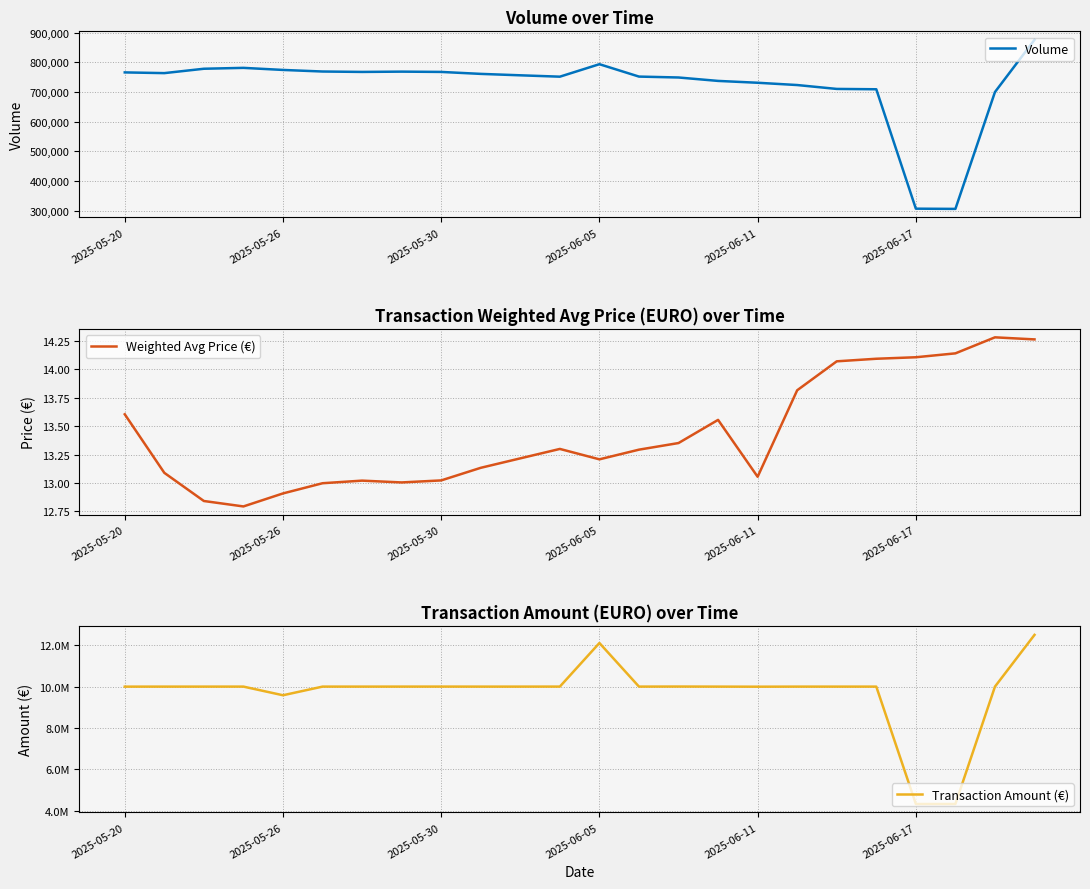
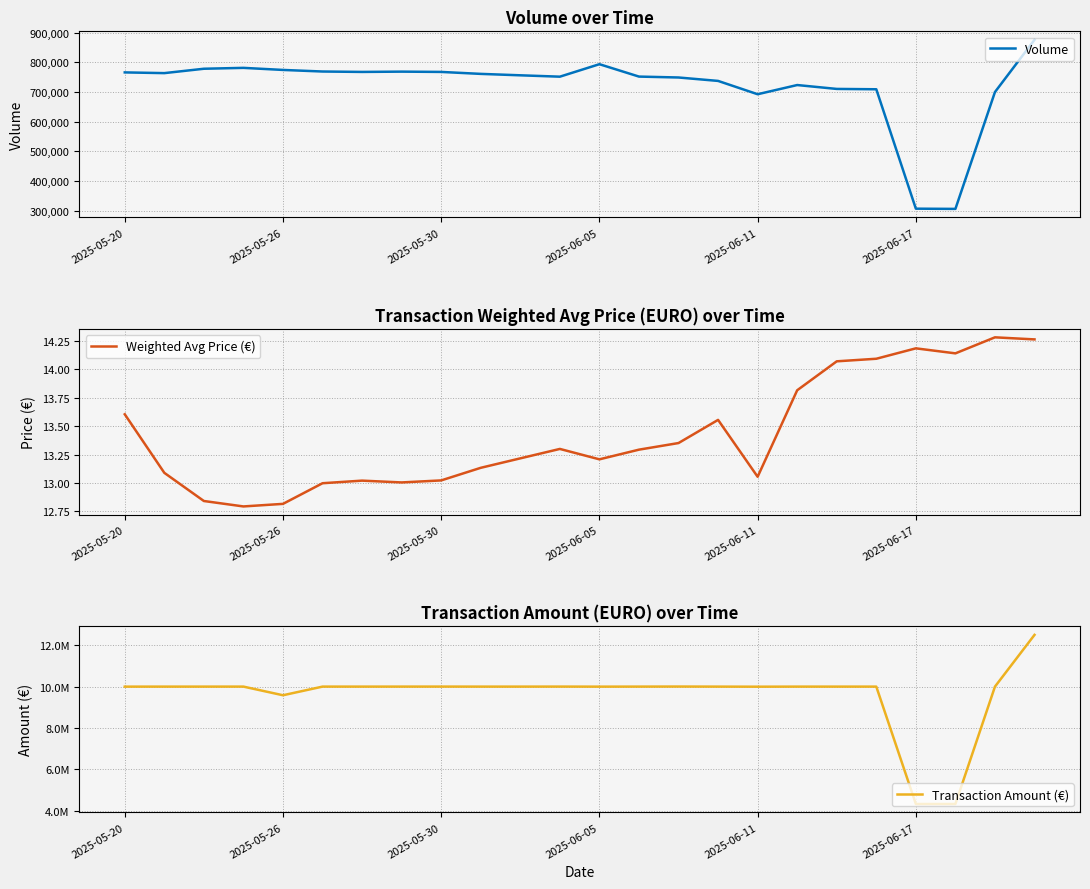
Volume over Time, 2025-06-11: 730,000 -> 690,000
Transaction Weighted Avg Price (EURO) over Time, 2025-05-26: 12.91 -> 12.82
Transaction Weighted Avg Price (EURO) over Time, 2025-06-17: 14.11 -> 14.18
Transaction Amount (EURO) over Time, 2025-06-05: 12100000 -> 10000000
